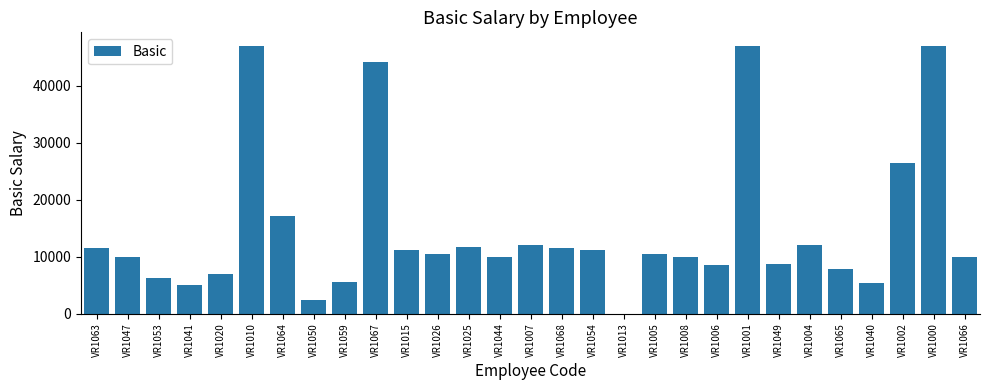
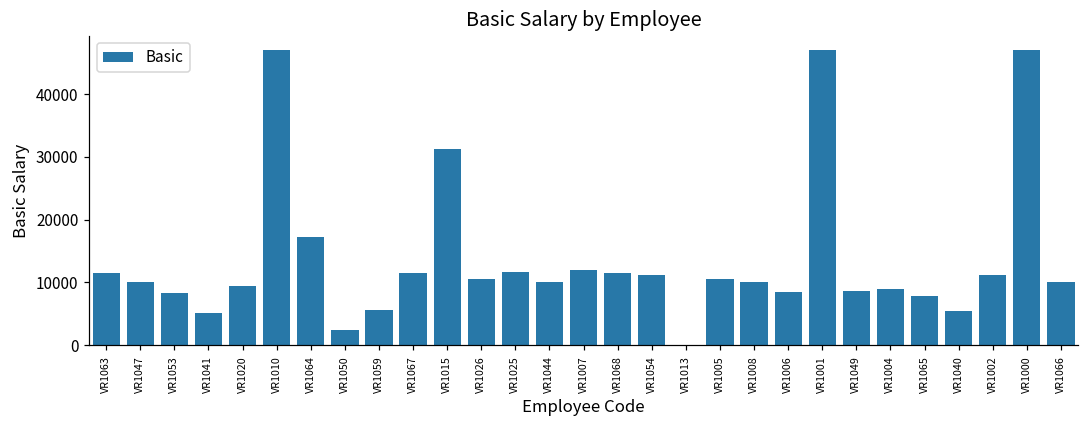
VR1053: 6000 -> 8000
VR1020: 7000 -> 9000
VR1067: 44000 -> 12000
VR1015: 11000 -> 31000
VR1004: 12000 -> 9000
VR1002: 26000 -> 11000
